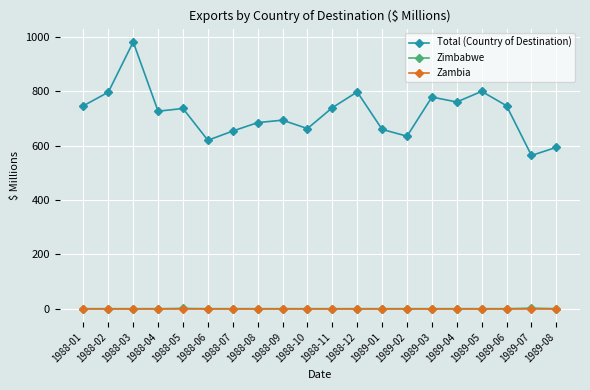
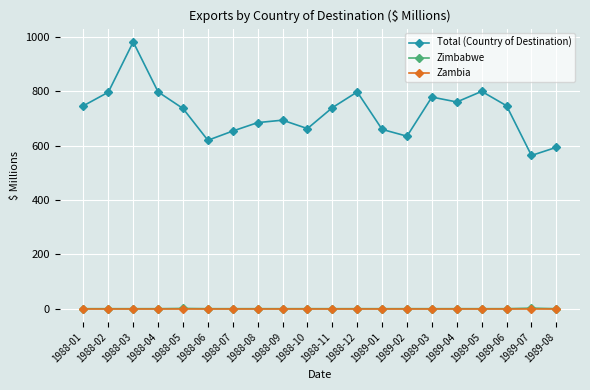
Total (Country of Destination), 1988-04: 730 -> 800
